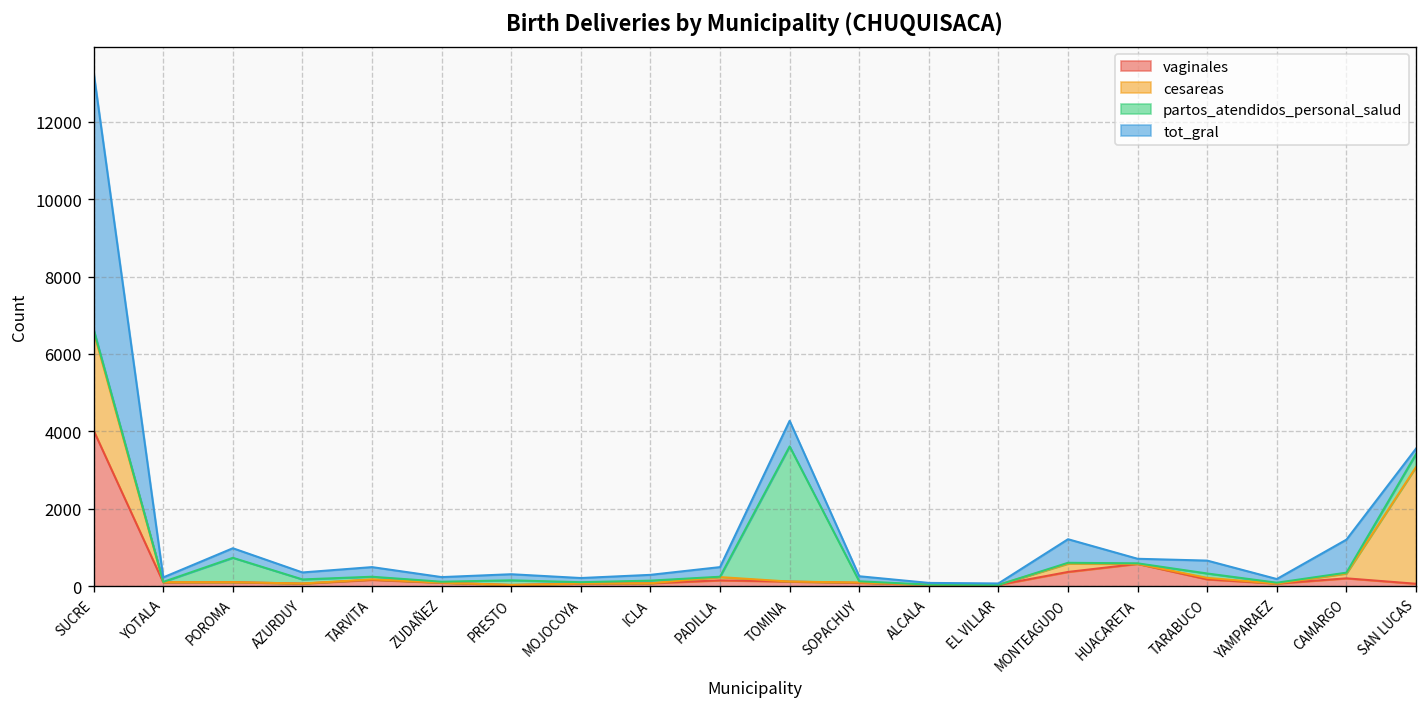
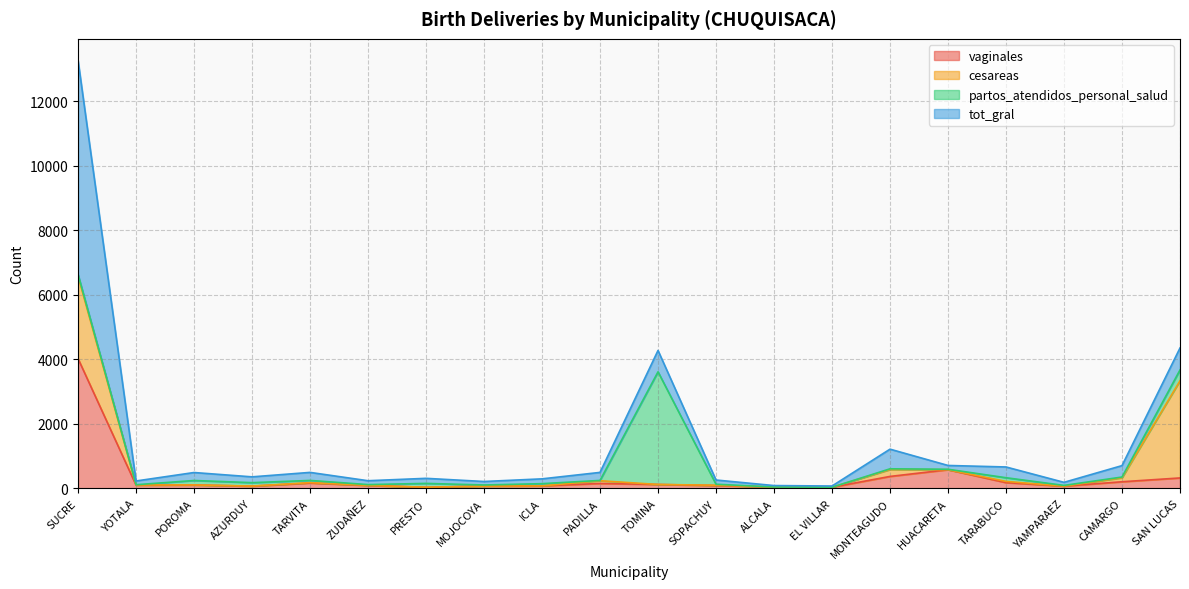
partos_atendidos_personal_salud, POROMA: 600 -> 100
tot_gral, CAMARGO: 900 -> 400
vaginales, SAN LUCAS: 100 -> 300
tot_gral, SAN LUCAS: 100 -> 700
